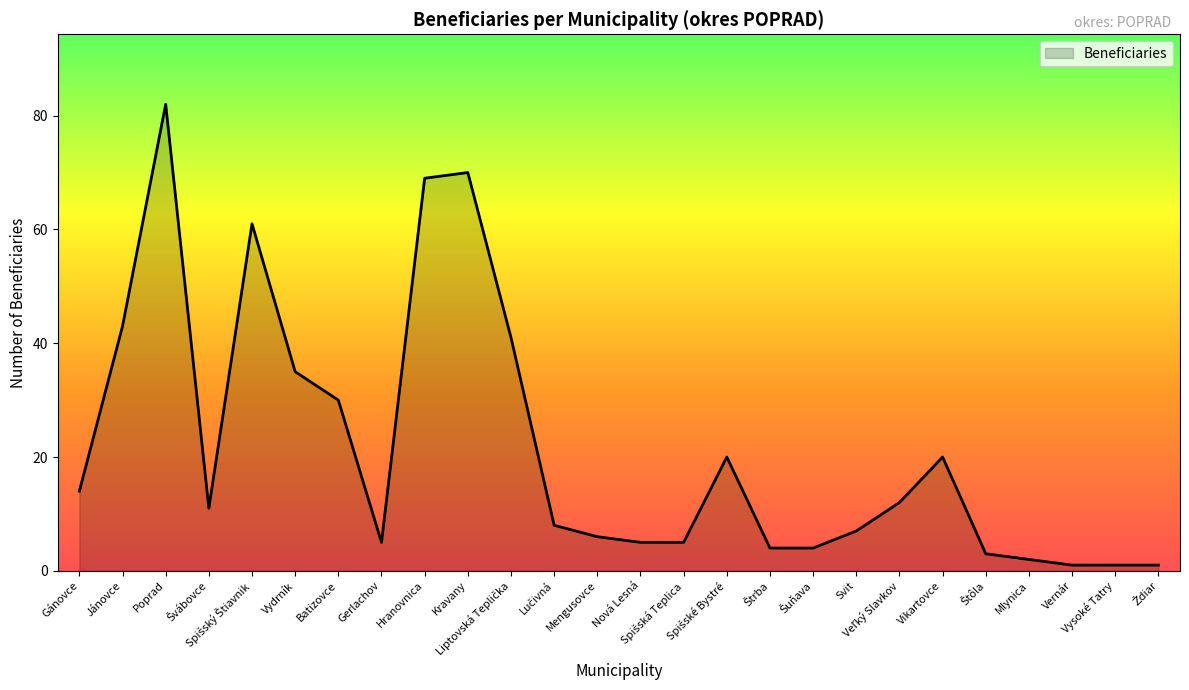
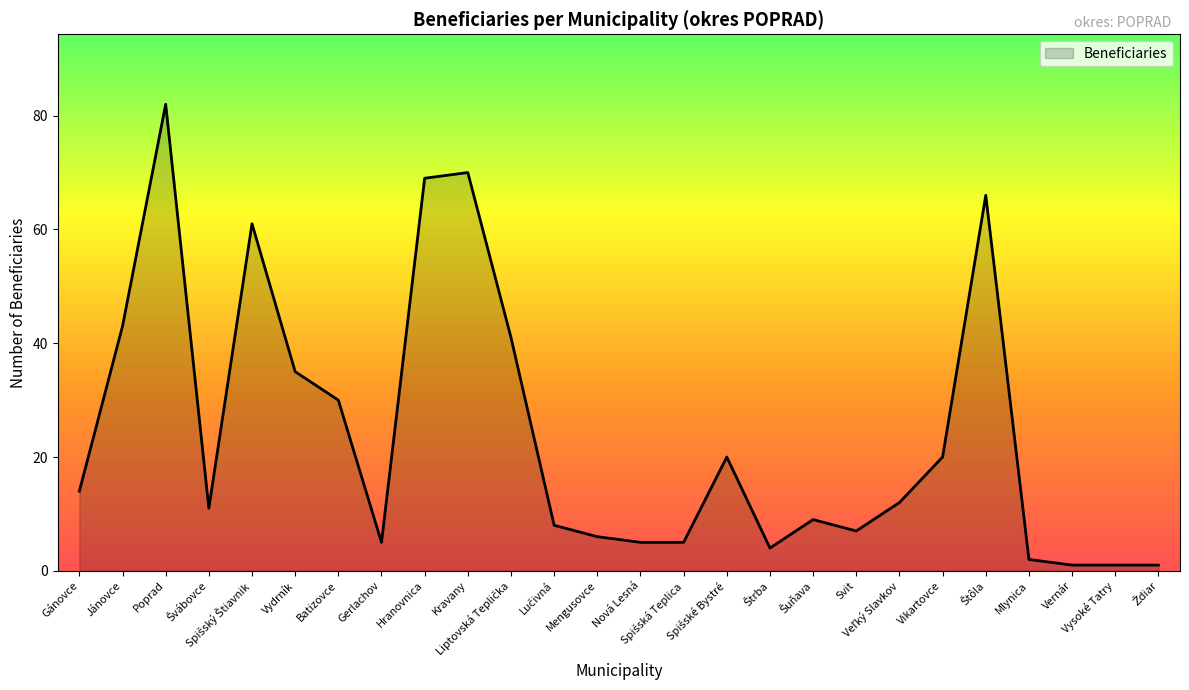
Šuňava: 4 -> 9
Štôla: 3 -> 66
